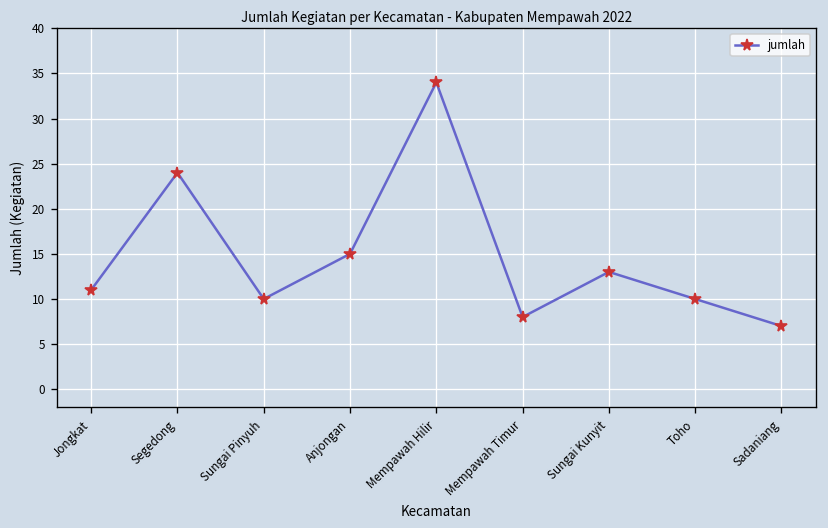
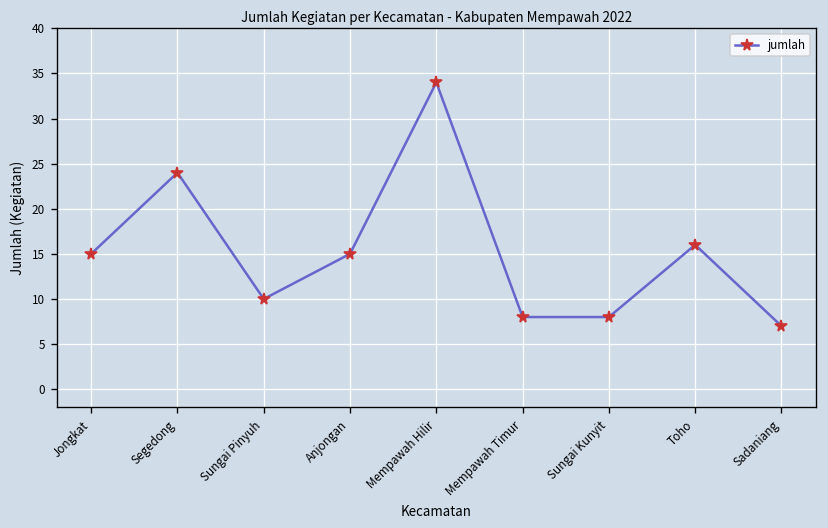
Jongkat: 11 -> 15
Sungai Kunyit: 13 -> 8
Toho: 10 -> 16
